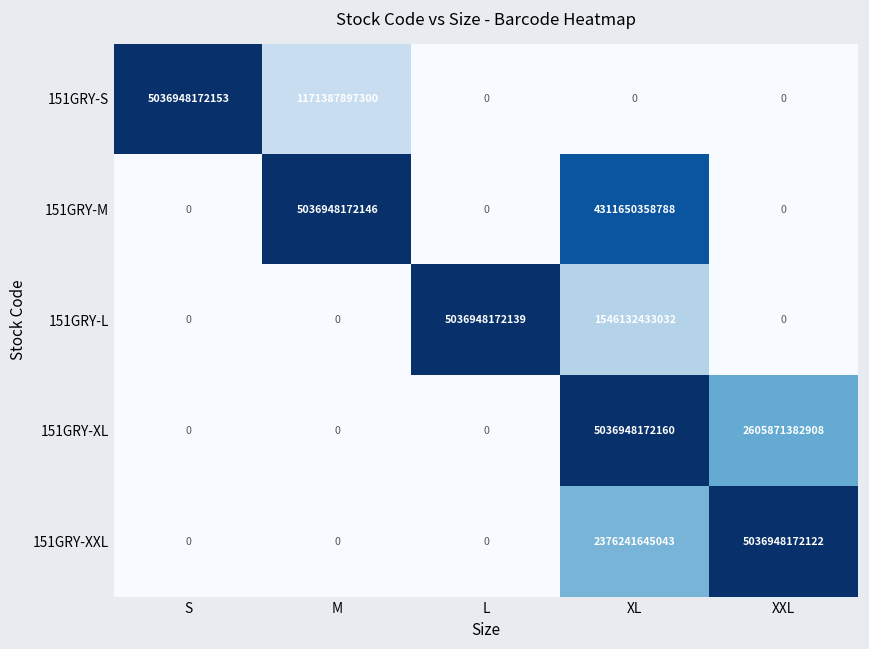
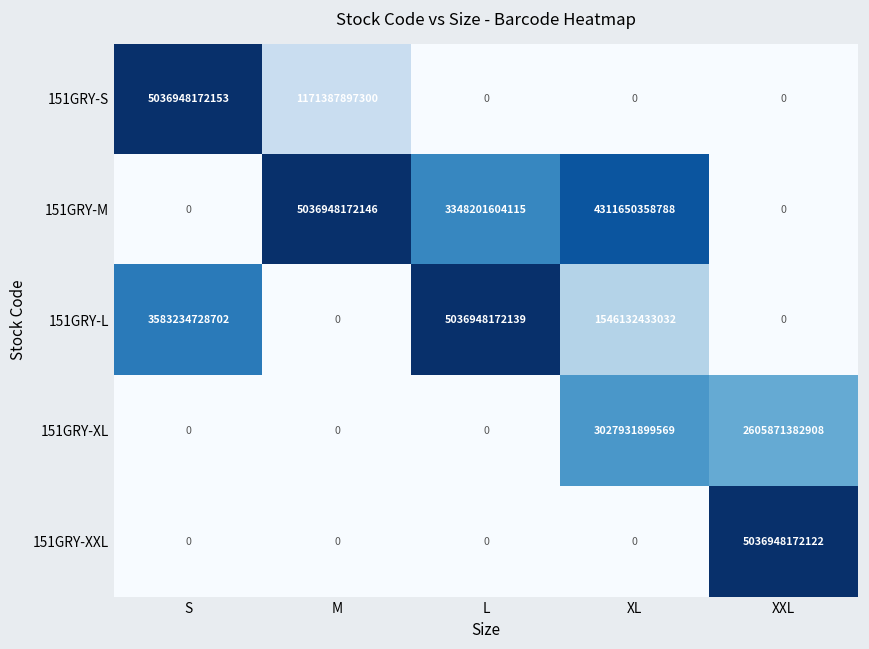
151GRY-M, L: 0 -> 3348201604115
151GRY-L, S: 0 -> 3583234728702
151GRY-XL, XL: 5036948172160 -> 3027931899569
151GRY-XXL, XL: 2376241645043 -> 0
